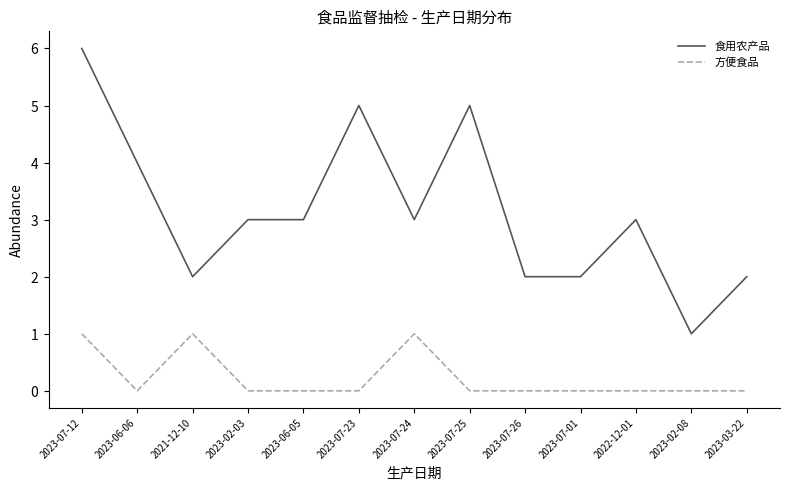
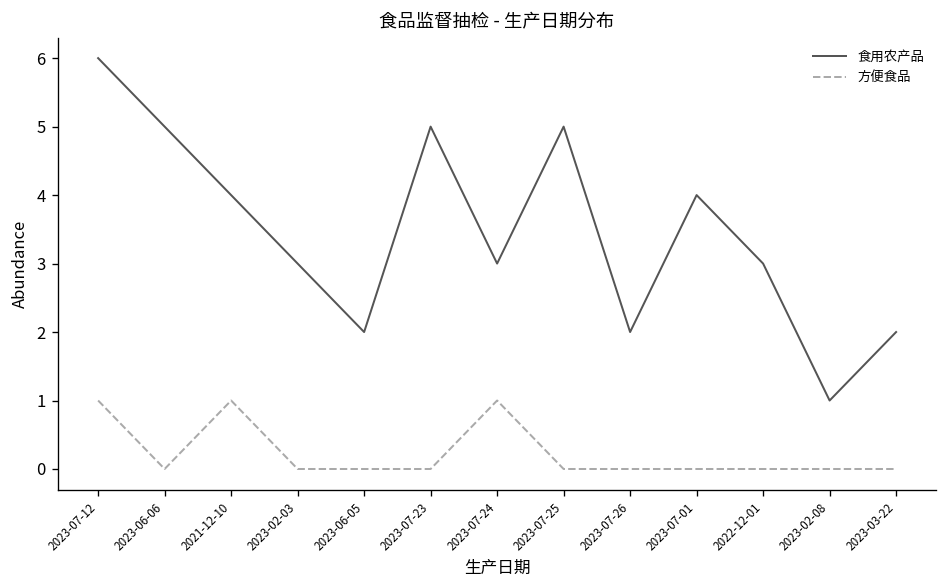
食用农产品, 2023-06-06: 4 -> 5
食用农产品, 2021-12-10: 2 -> 4
食用农产品, 2023-06-05: 3 -> 2
食用农产品, 2023-07-01: 2 -> 4
